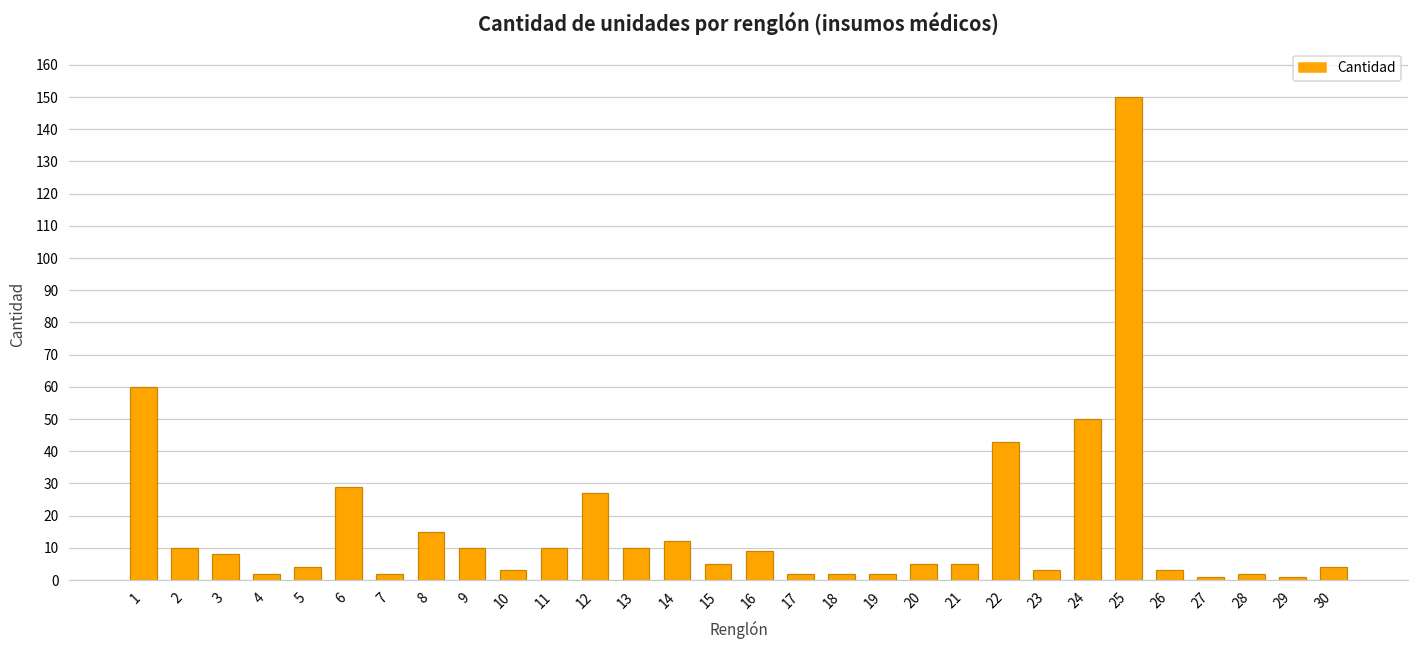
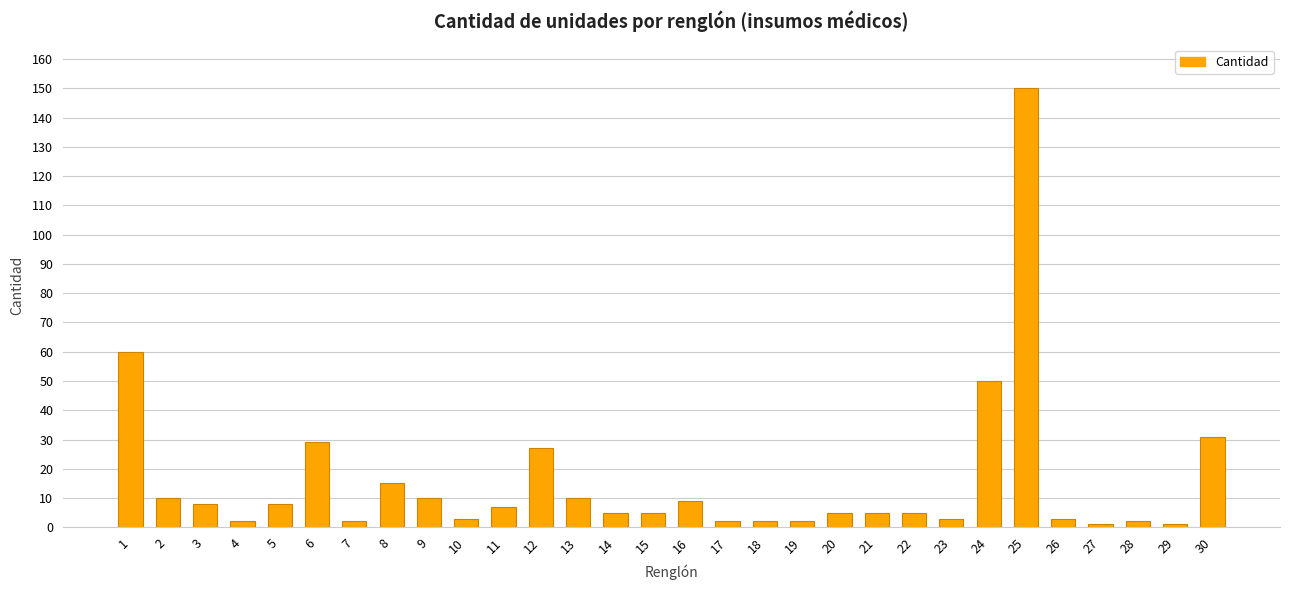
5: 4 -> 8
11: 10 -> 7
14: 12 -> 5
22: 43 -> 5
30: 4 -> 31
